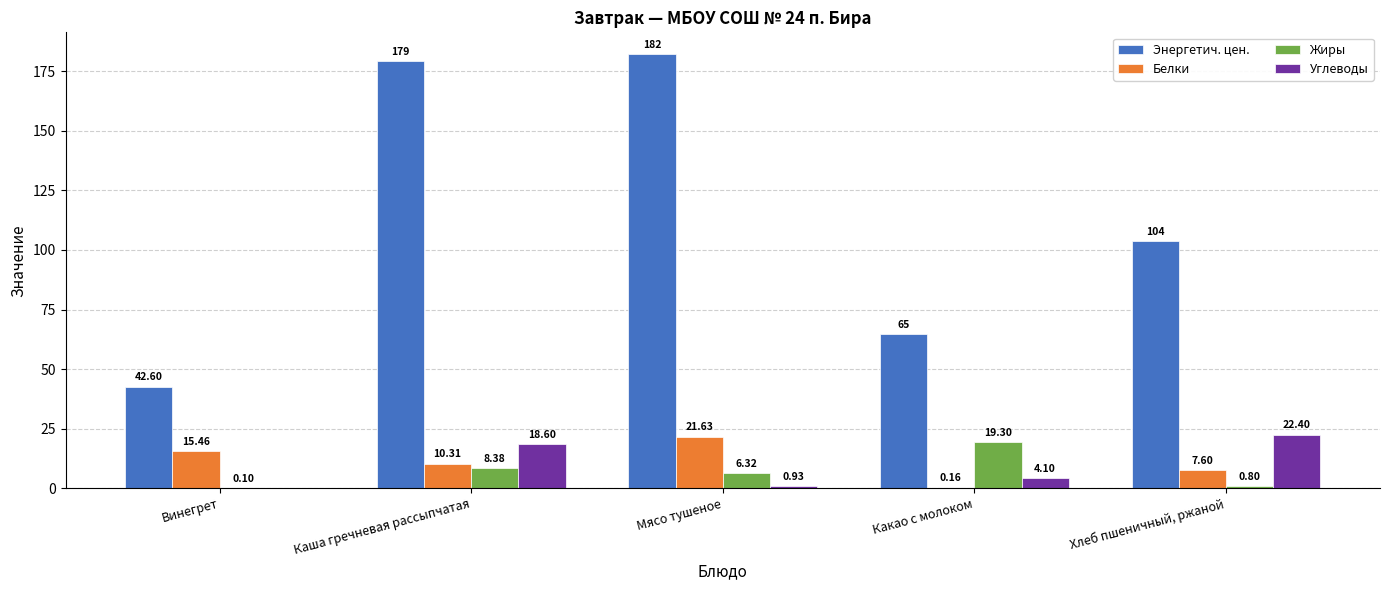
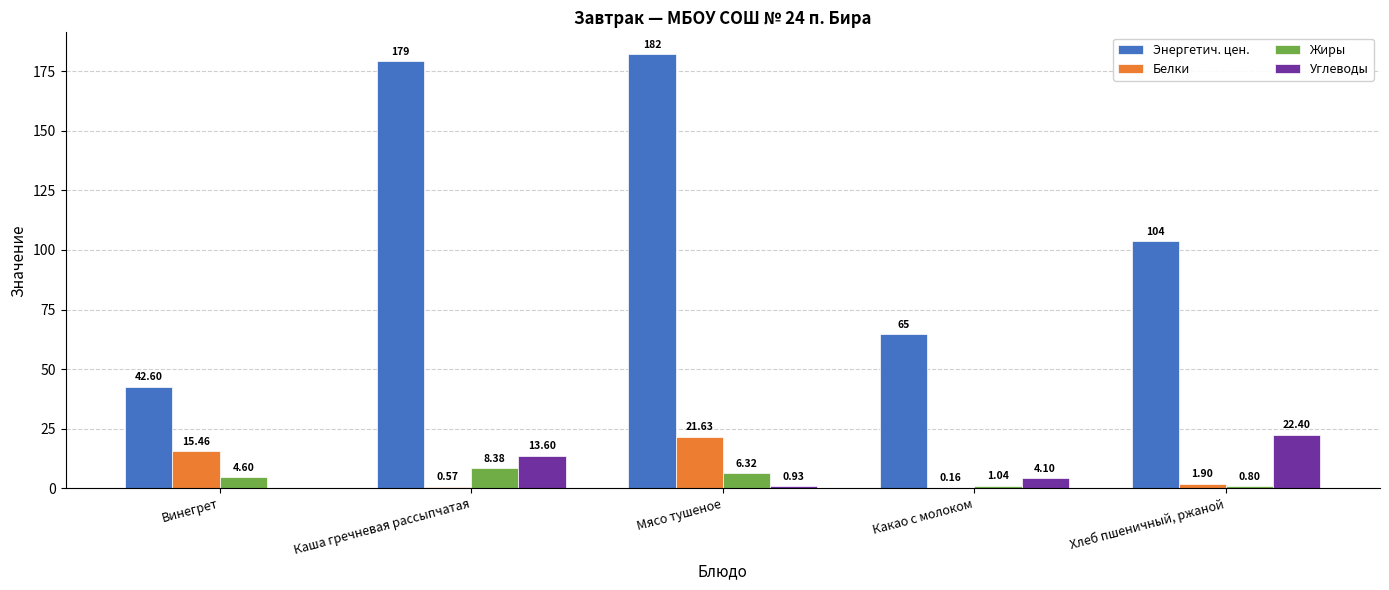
Жиры, Винегрет: 0.10 -> 4.60
Белки, Каша гречневая рассыпчатая: 10.31 -> 0.57
Углеводы, Каша гречневая рассыпчатая: 18.60 -> 13.60
Жиры, Какао с молоком: 19.30 -> 1.04
Белки, Хлеб пшеничный, ржаной: 7.60 -> 1.90
